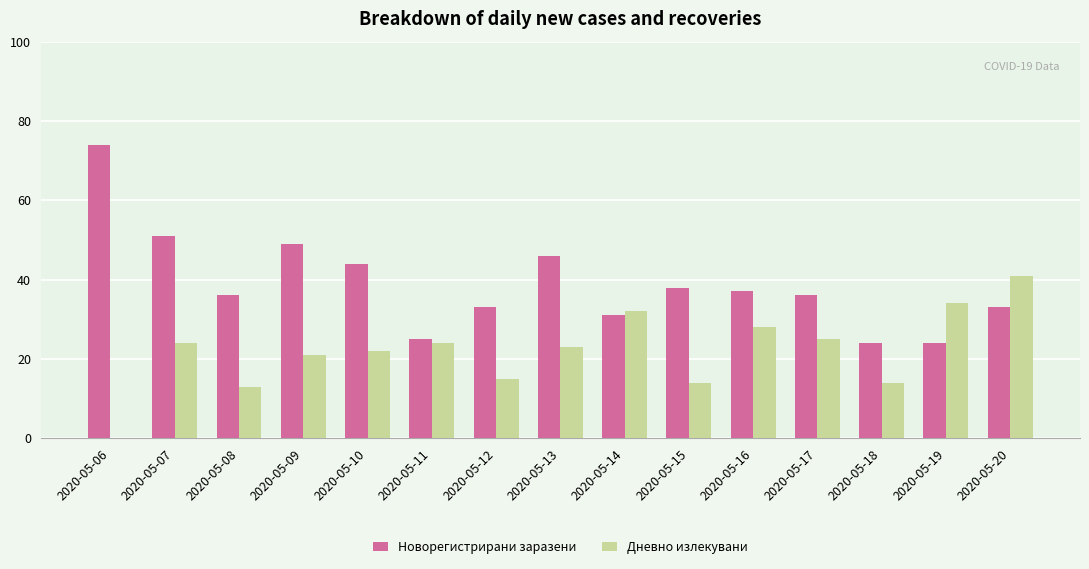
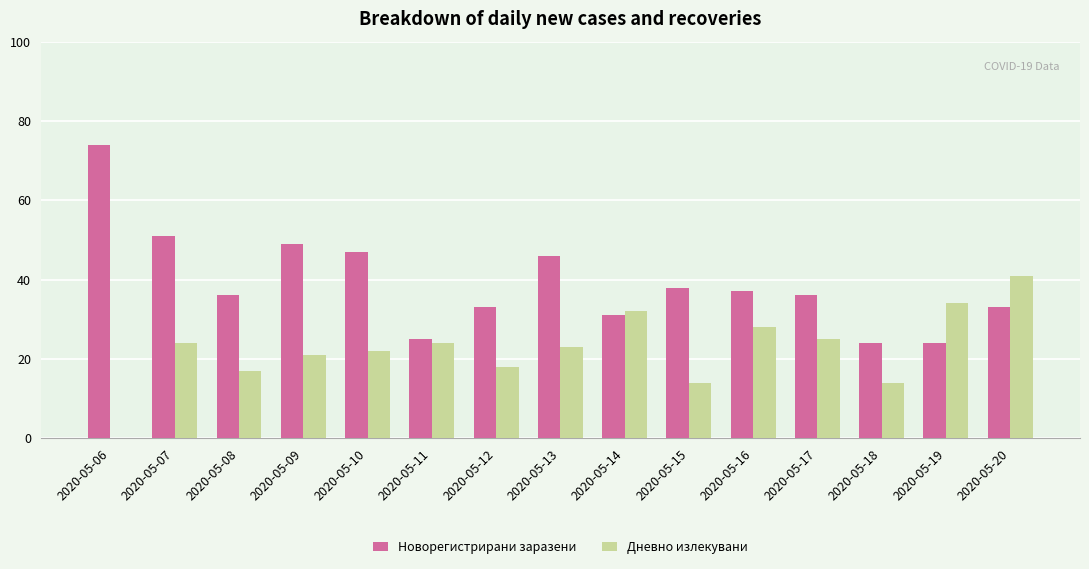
Дневно излекувани, 2020-05-08: 13 -> 17
Новорегистрирани заразени, 2020-05-10: 44 -> 47
Дневно излекувани, 2020-05-12: 15 -> 18
